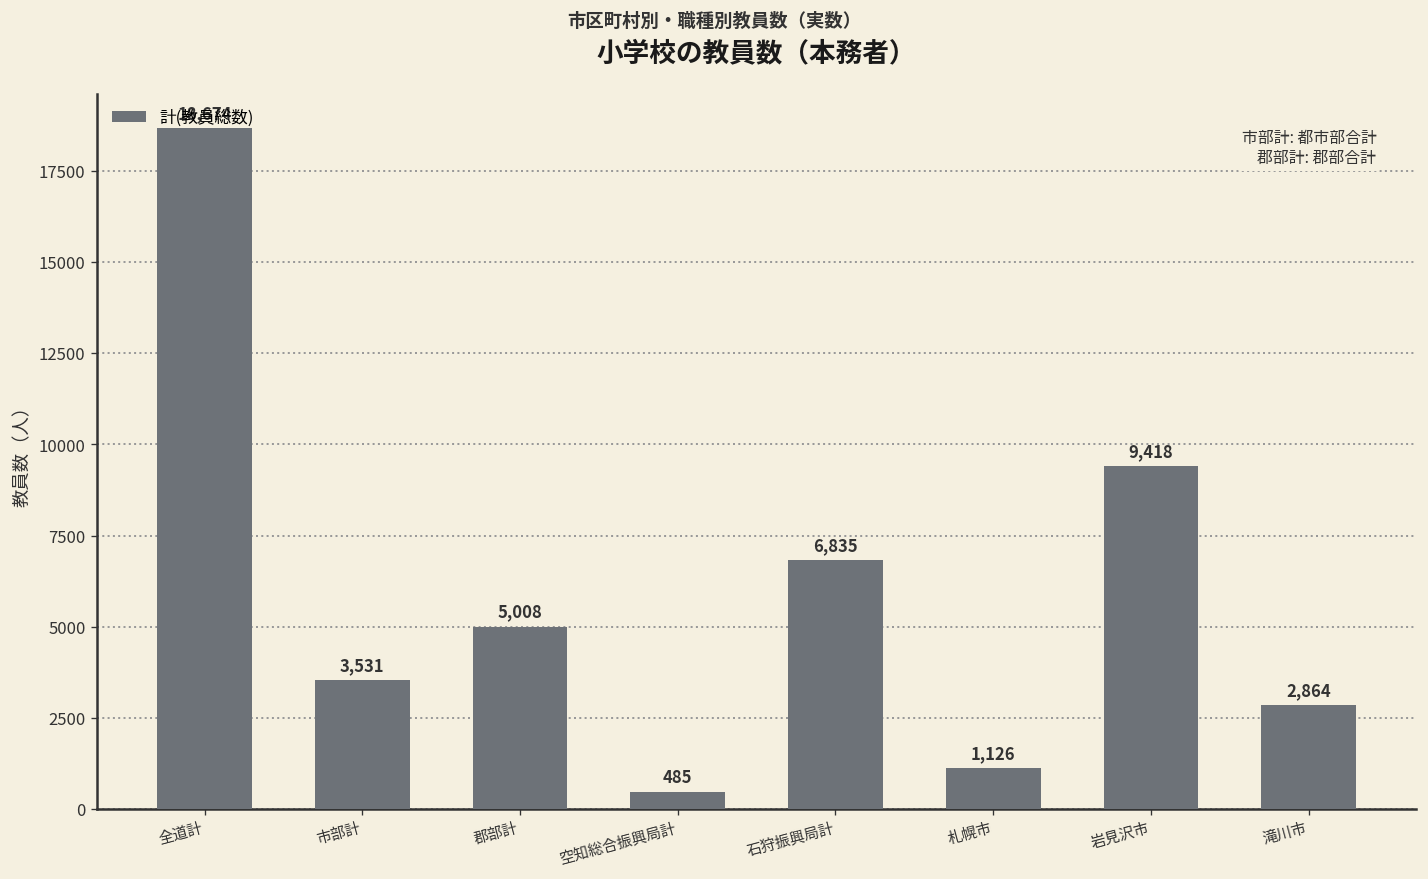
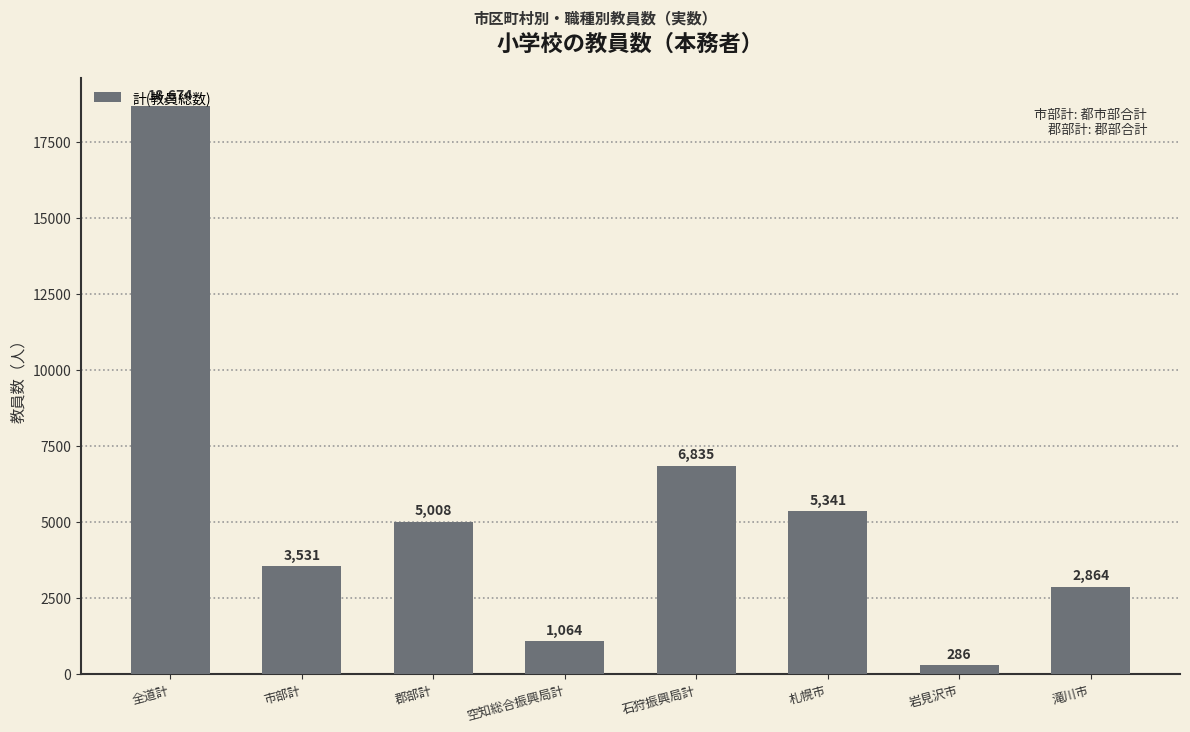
空知総合振興局計: 485 -> 1,064
札幌市: 1,126 -> 5,341
岩見沢市: 9,418 -> 286
